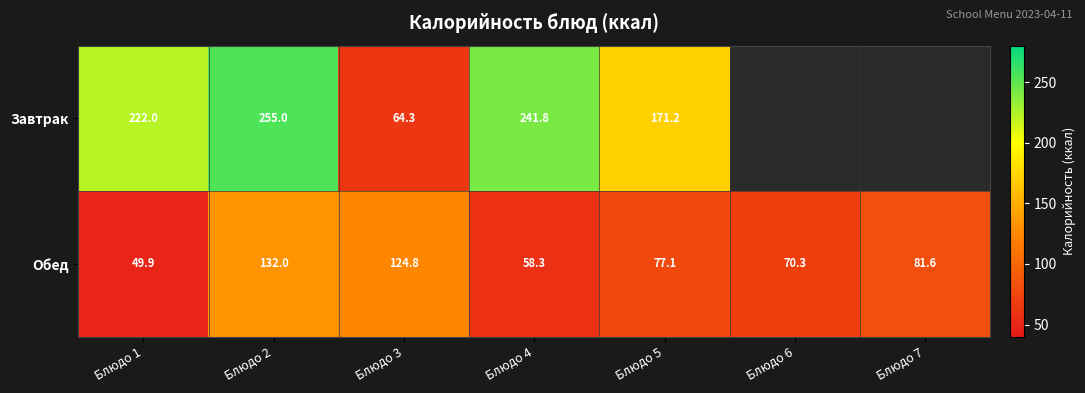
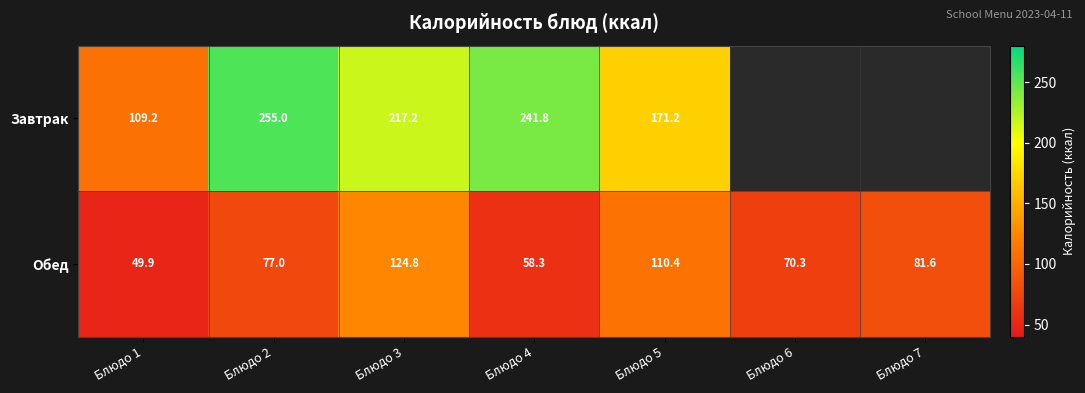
Завтрак, Блюдо 1: 222.0 -> 109.2
Завтрак, Блюдо 3: 64.3 -> 217.2
Обед, Блюдо 2: 132.0 -> 77.0
Обед, Блюдо 5: 77.1 -> 110.4
